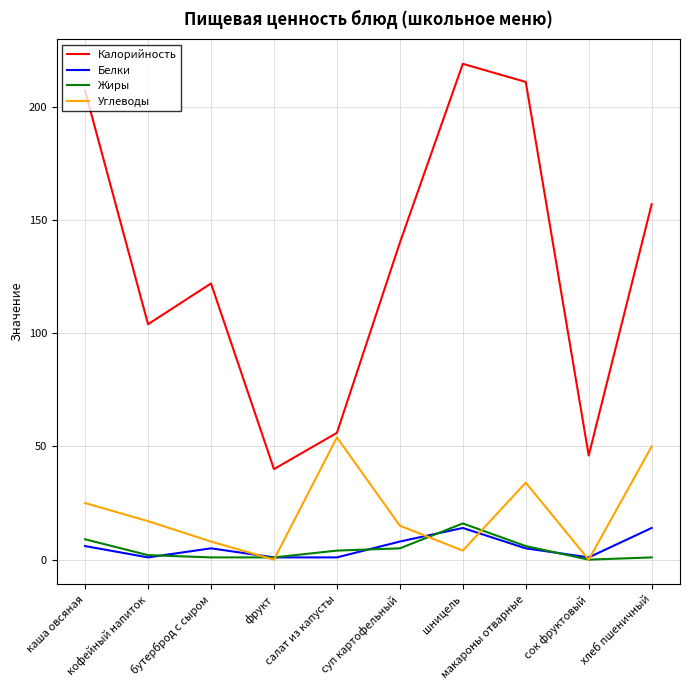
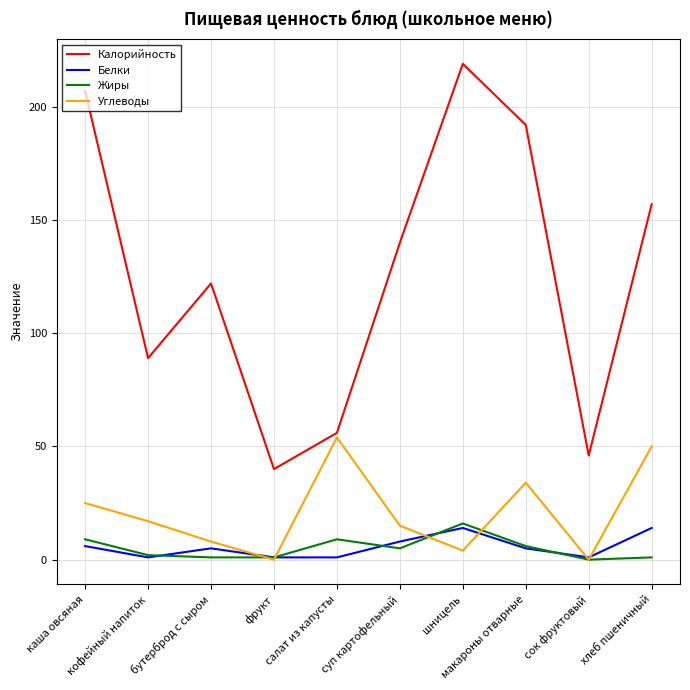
Калорийность, кофейный напиток: 104 -> 89
Жиры, салат из капусты: 4 -> 9
Калорийность, макароны отварные: 211 -> 192
